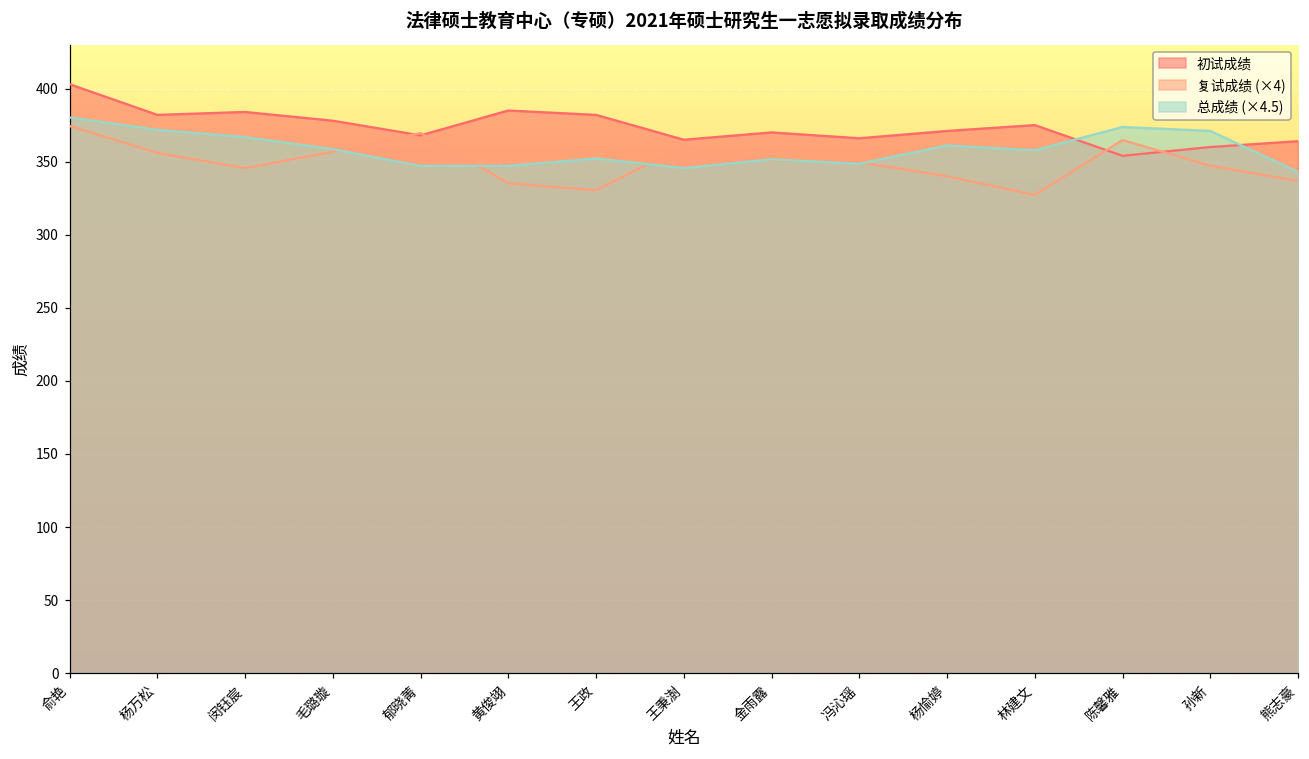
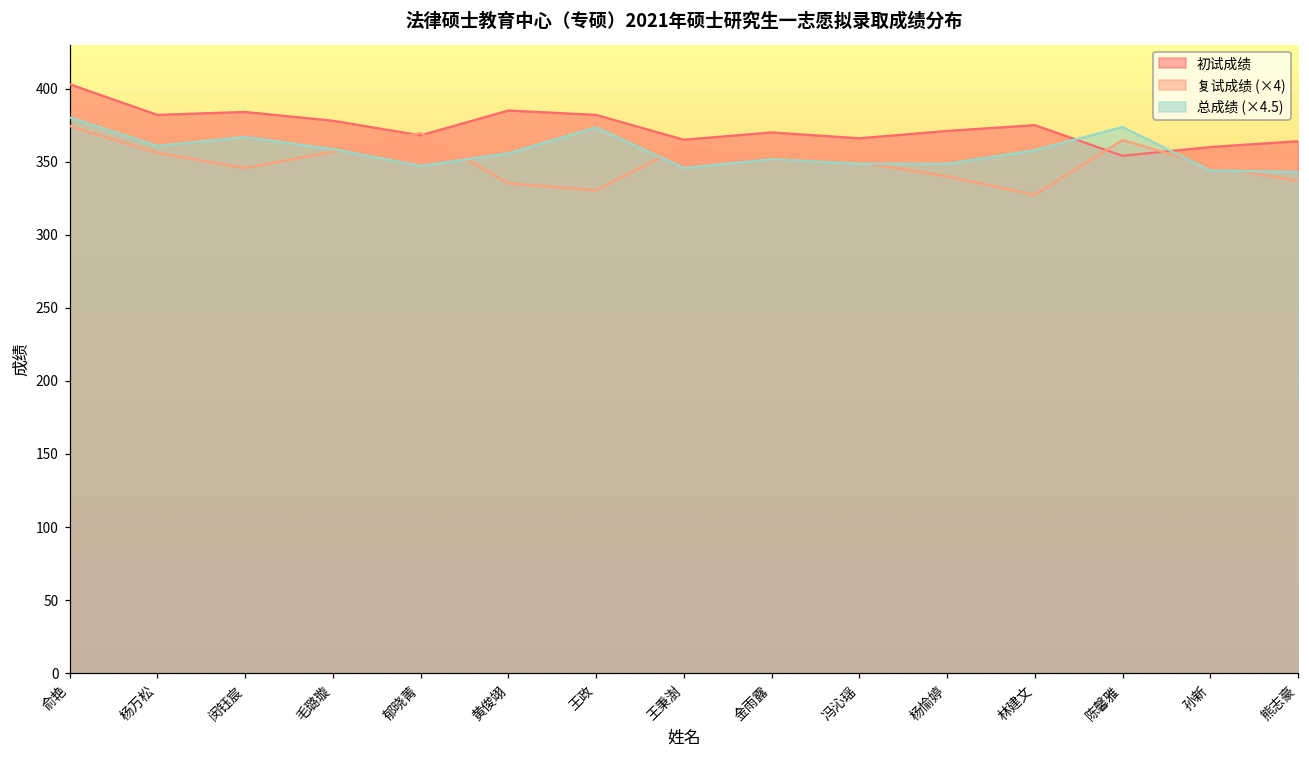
总成绩 (×4.5), 杨万松: 372 -> 361
总成绩 (×4.5), 黄俊翊: 347 -> 356
总成绩 (×4.5), 王政: 352 -> 373
总成绩 (×4.5), 杨愉婷: 361 -> 348
总成绩 (×4.5), 孙新: 371 -> 344
